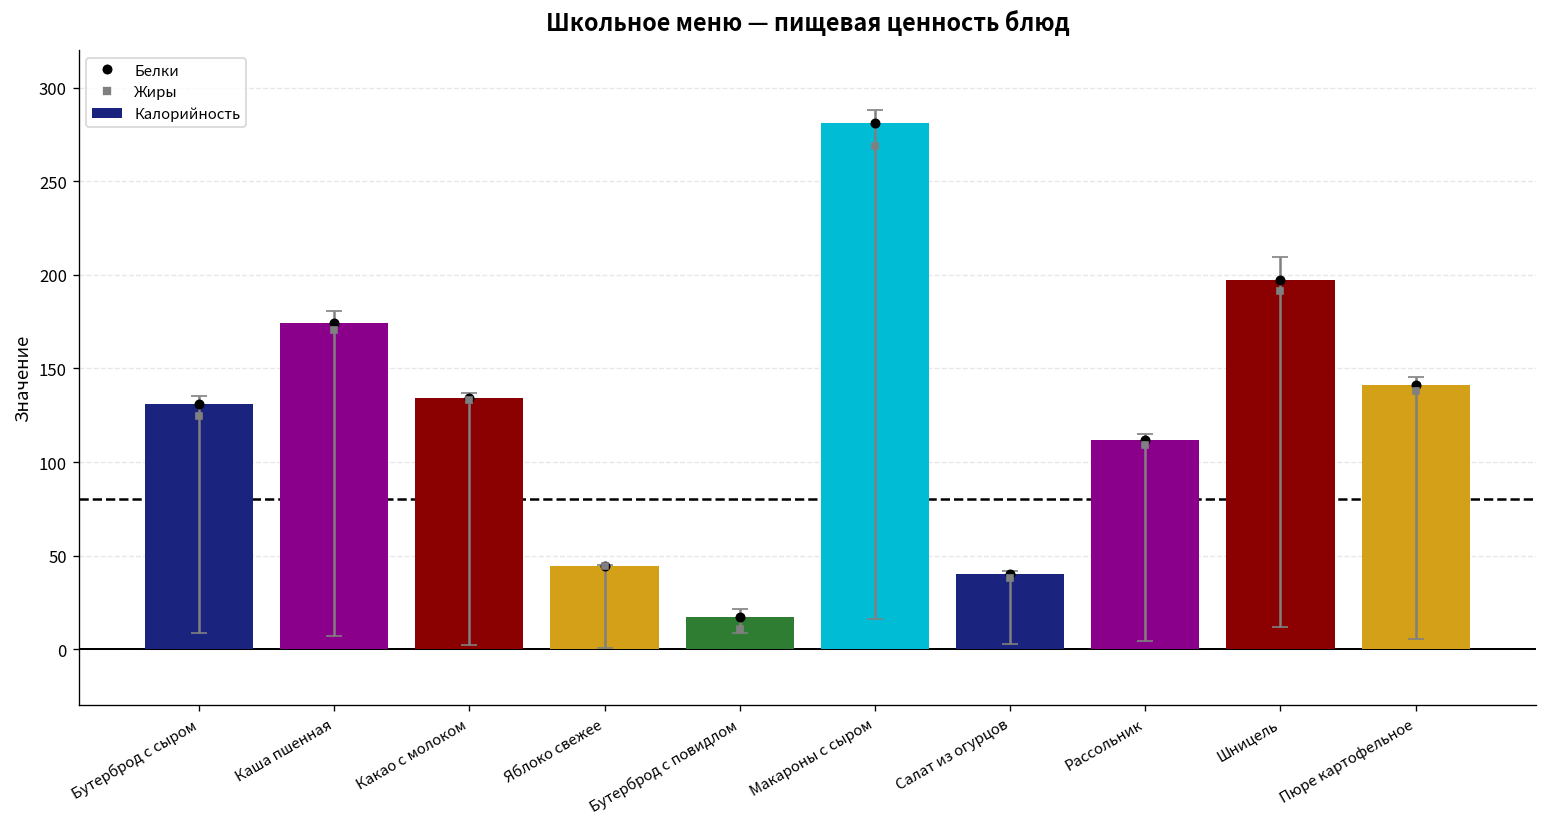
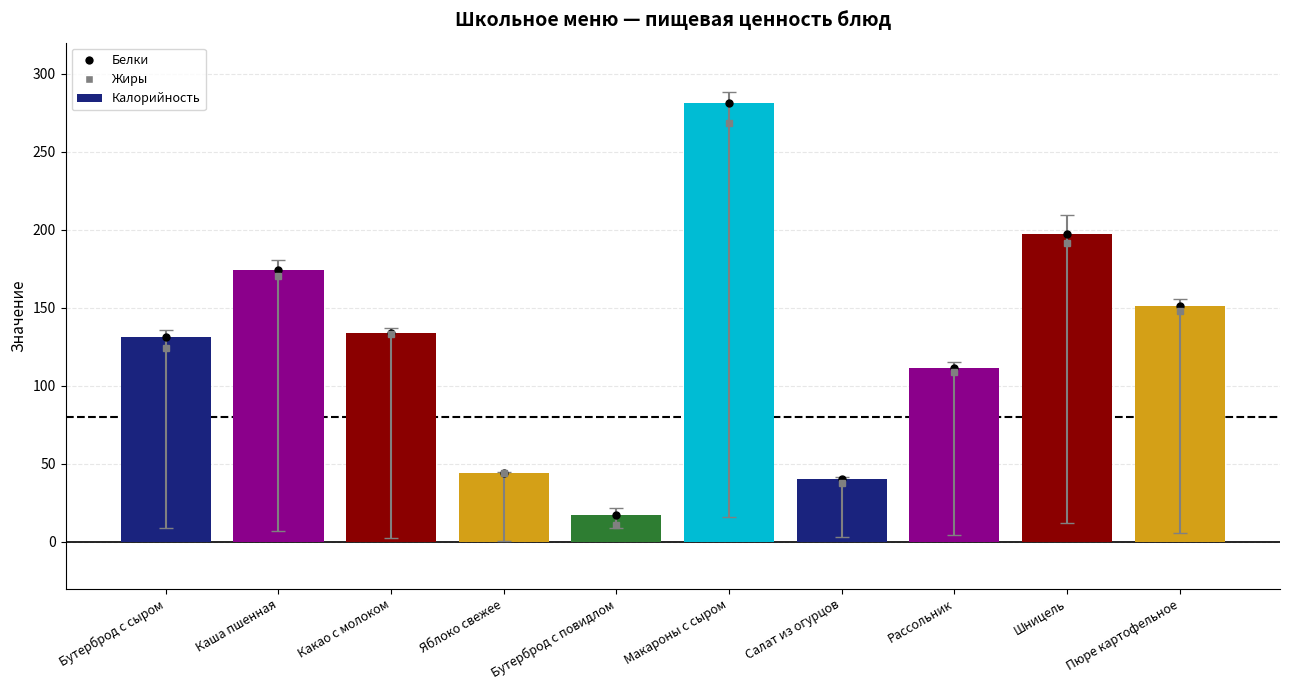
Калорийность, Пюре картофельное: 141 -> 151
